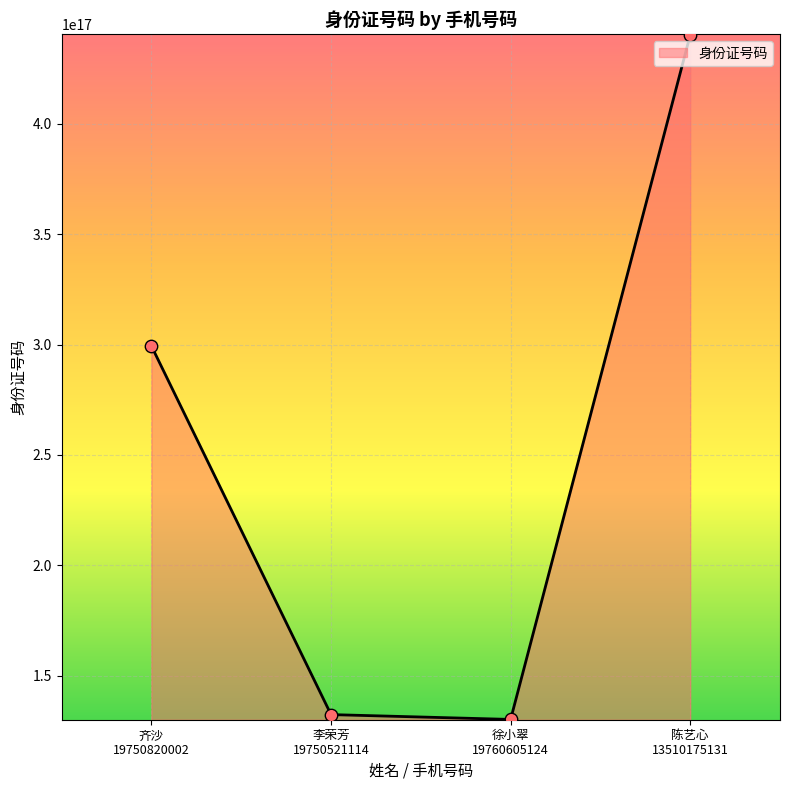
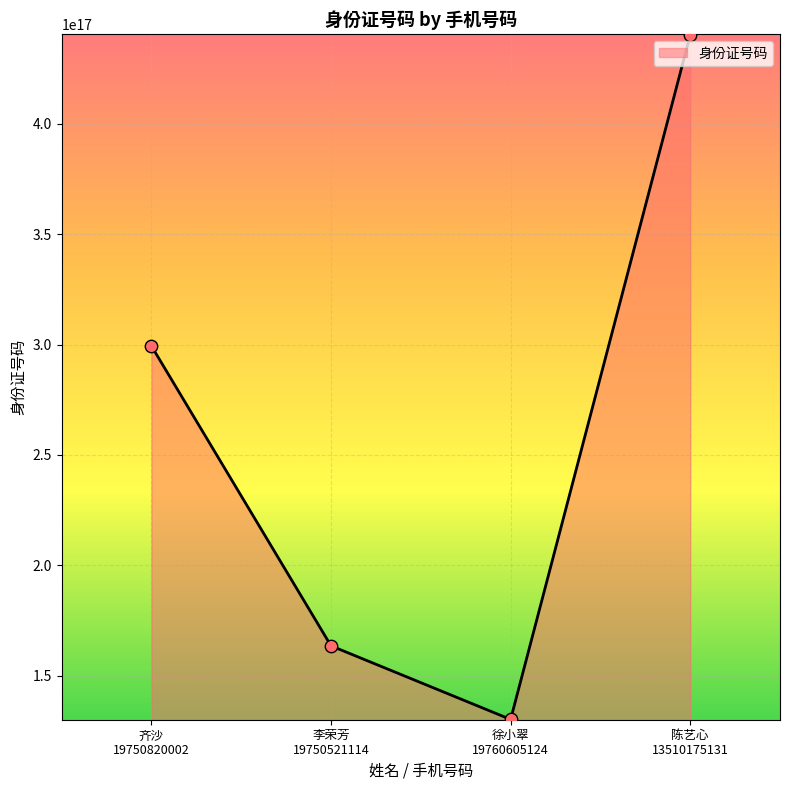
李荣芳 19750521114: 132000000000000000 -> 163000000000000000
